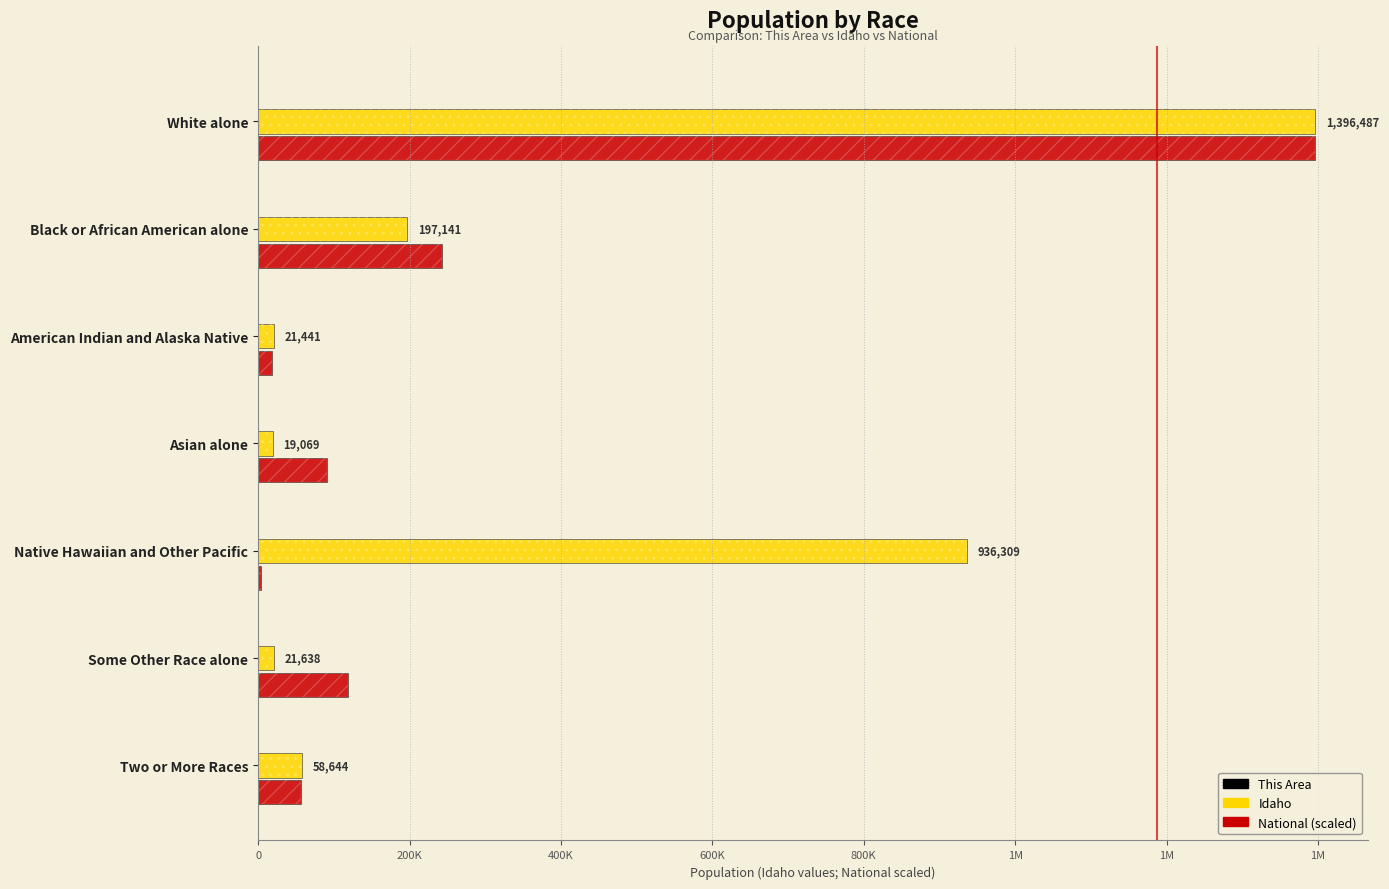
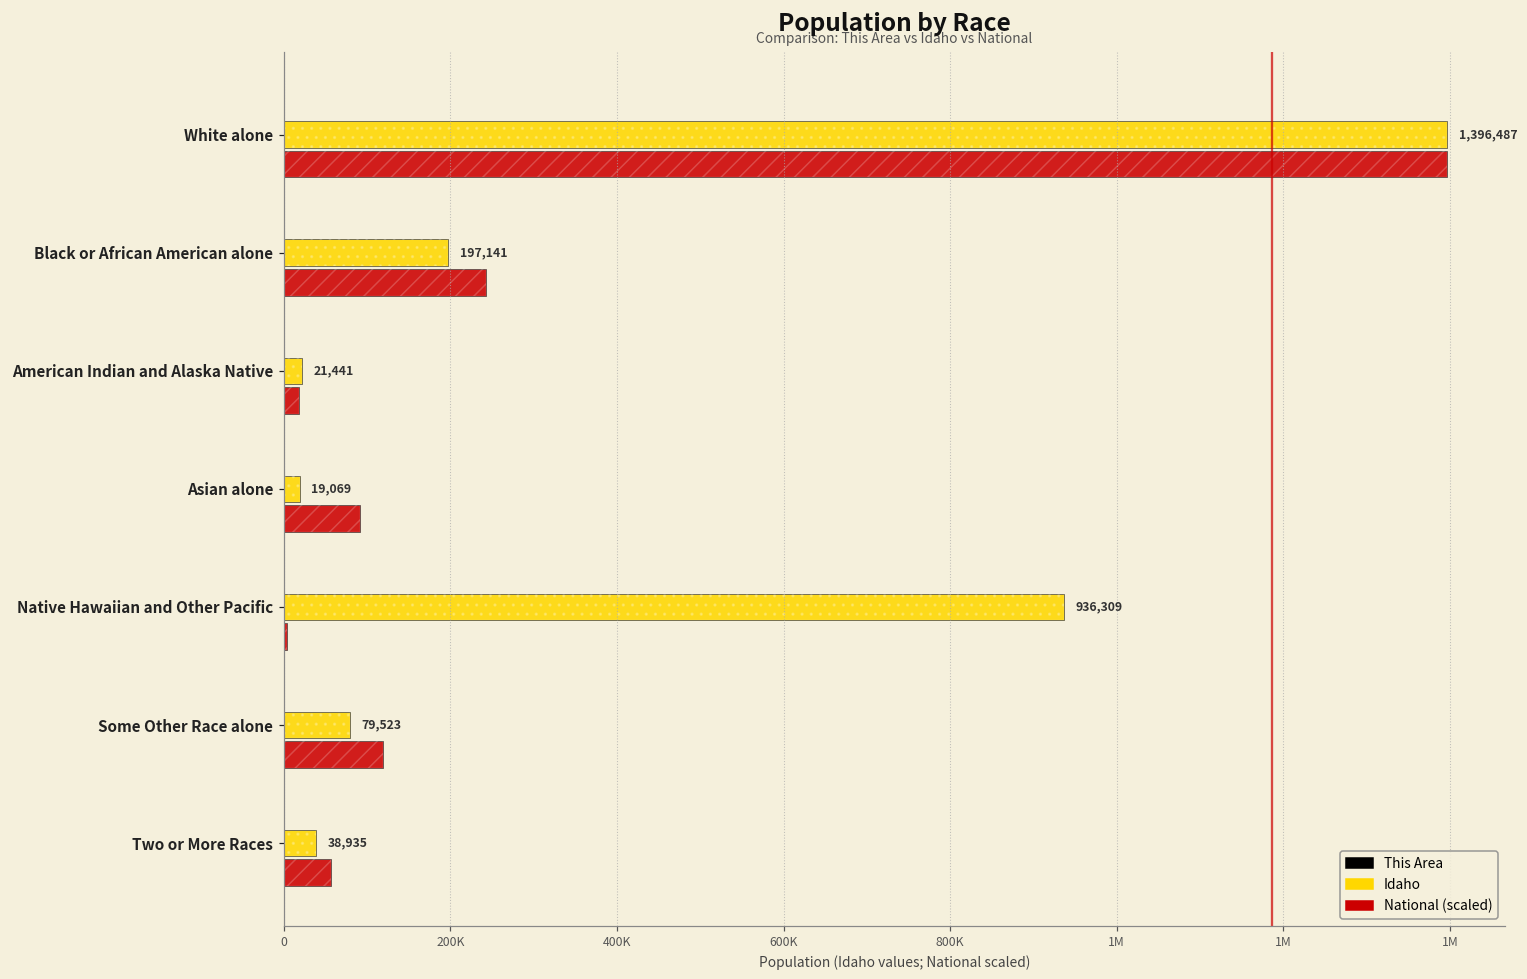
Idaho, Some Other Race alone: 21,638 -> 79,523
Idaho, Two or More Races: 58,644 -> 38,935
